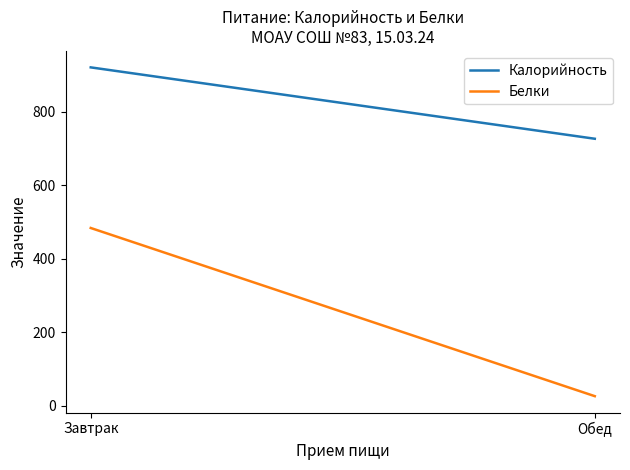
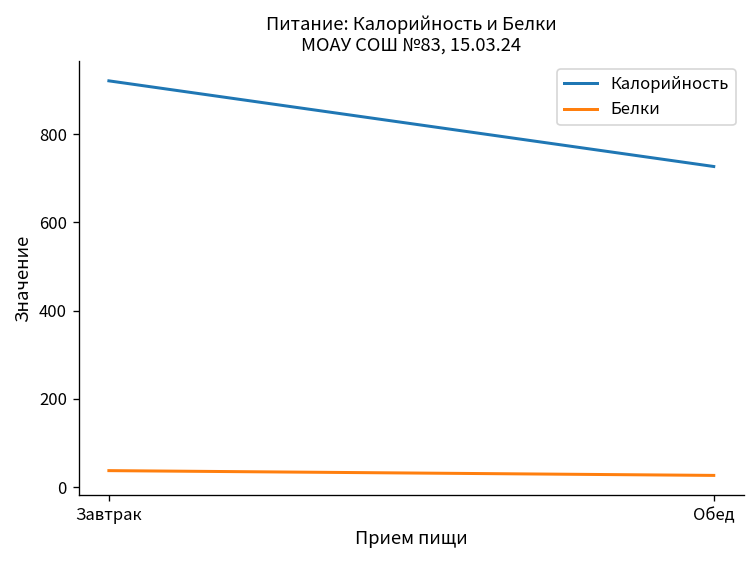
Белки, Завтрак: 480 -> 40
